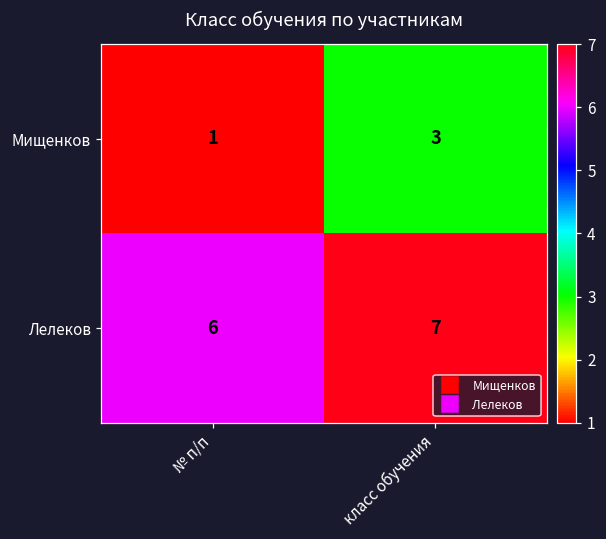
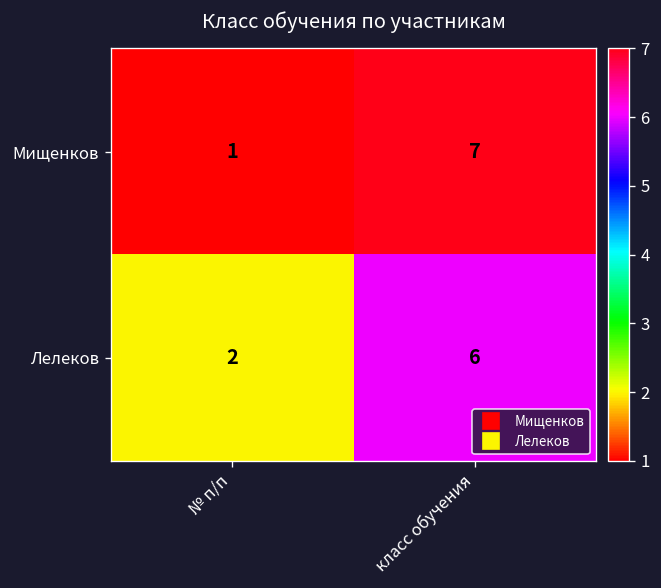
Мищенков, класс обучения: 3 -> 7
Лелеков, № п/п: 6 -> 2
Лелеков, класс обучения: 7 -> 6
